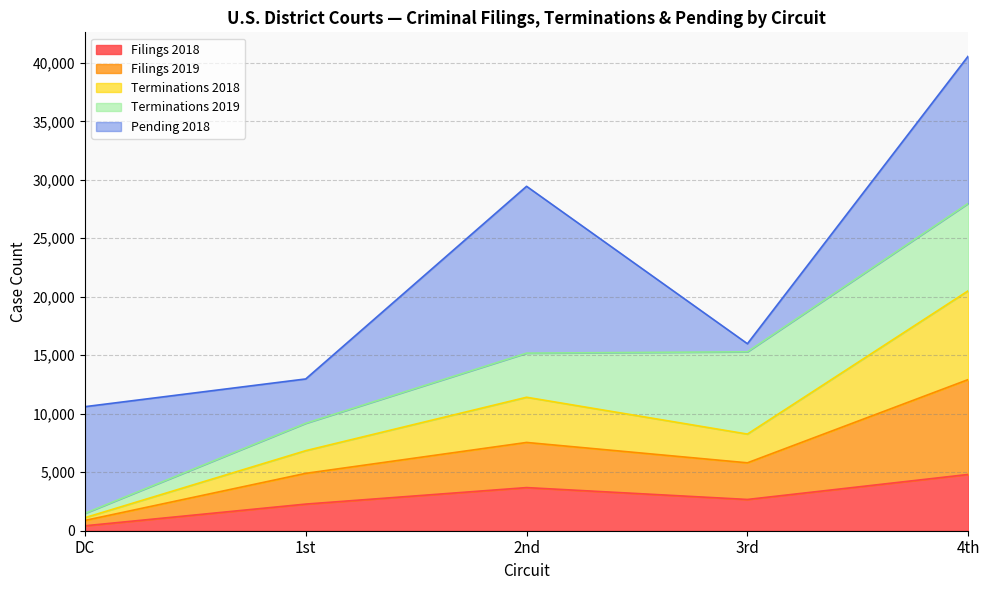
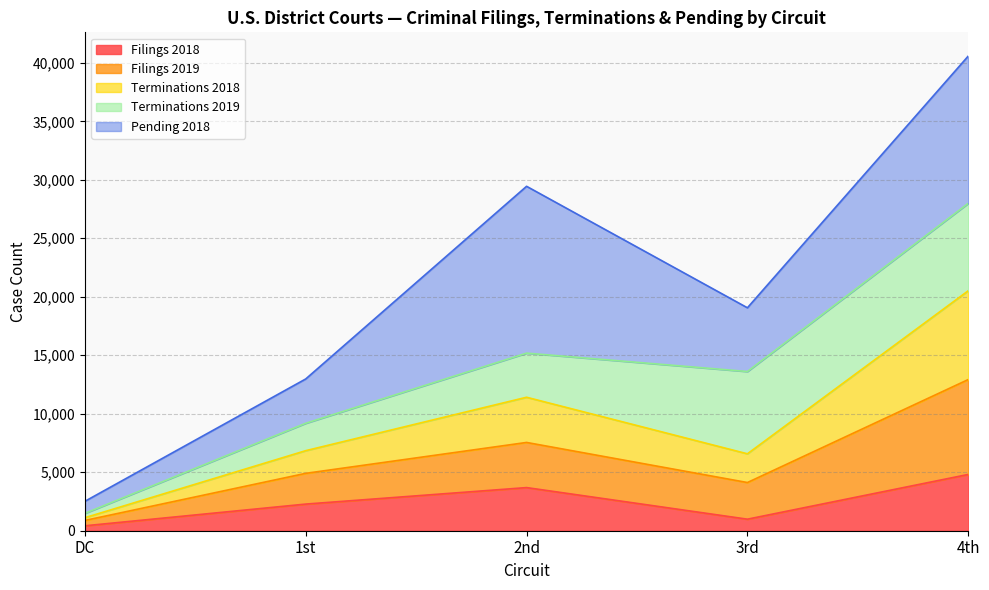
Pending 2018, DC: 9,100 -> 1,000
Filings 2018, 3rd: 2,700 -> 1,000
Pending 2018, 3rd: 700 -> 5,400
